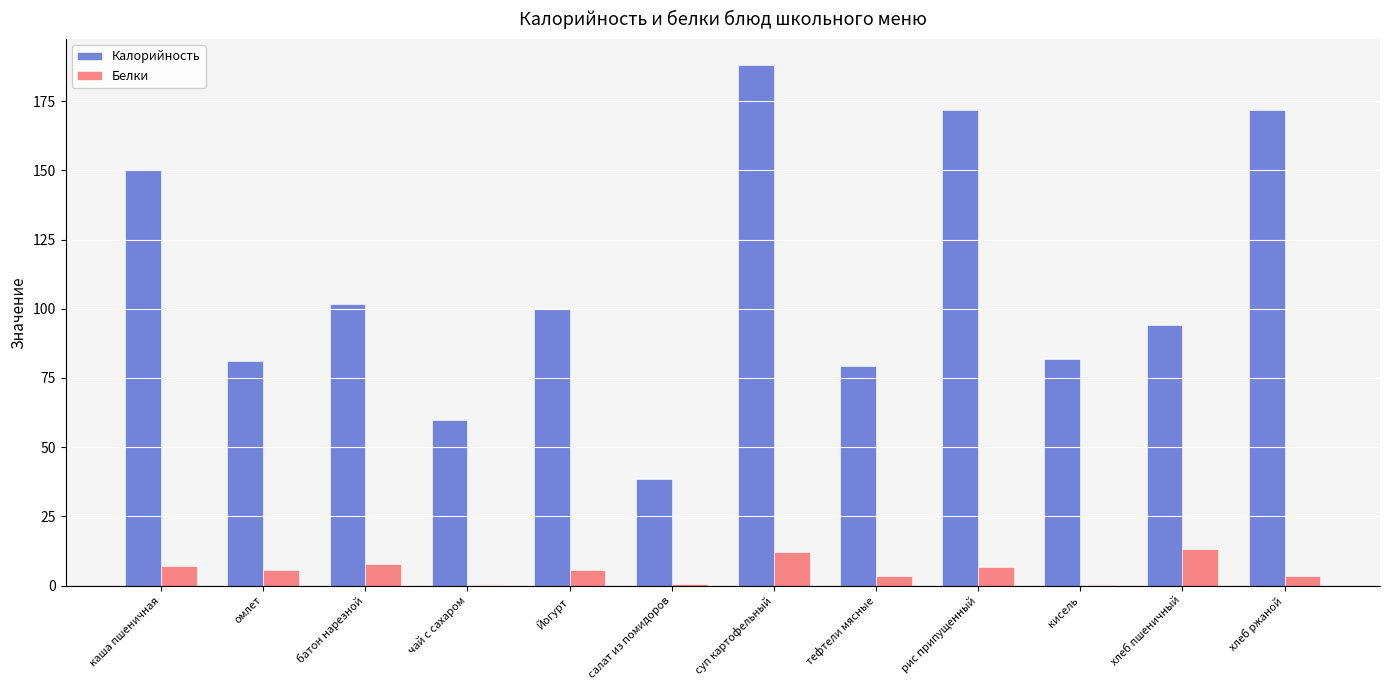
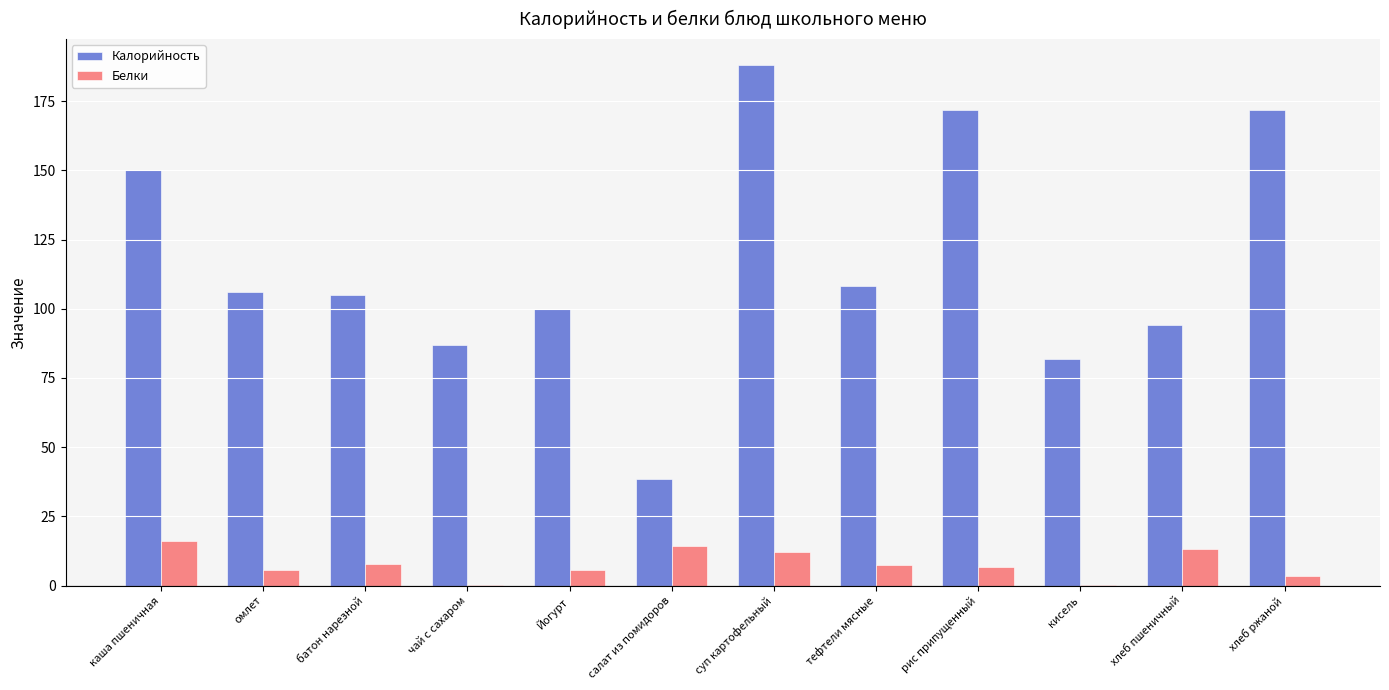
Белки, каша пшеничная: 7 -> 16
Калорийность, омлет: 81 -> 106
Калорийность, батон нарезной: 102 -> 105
Калорийность, чай с сахаром: 60 -> 87
Белки, салат из помидоров: 1 -> 14
Калорийность, тефтели мясные: 79 -> 108
Белки, тефтели мясные: 4 -> 7
